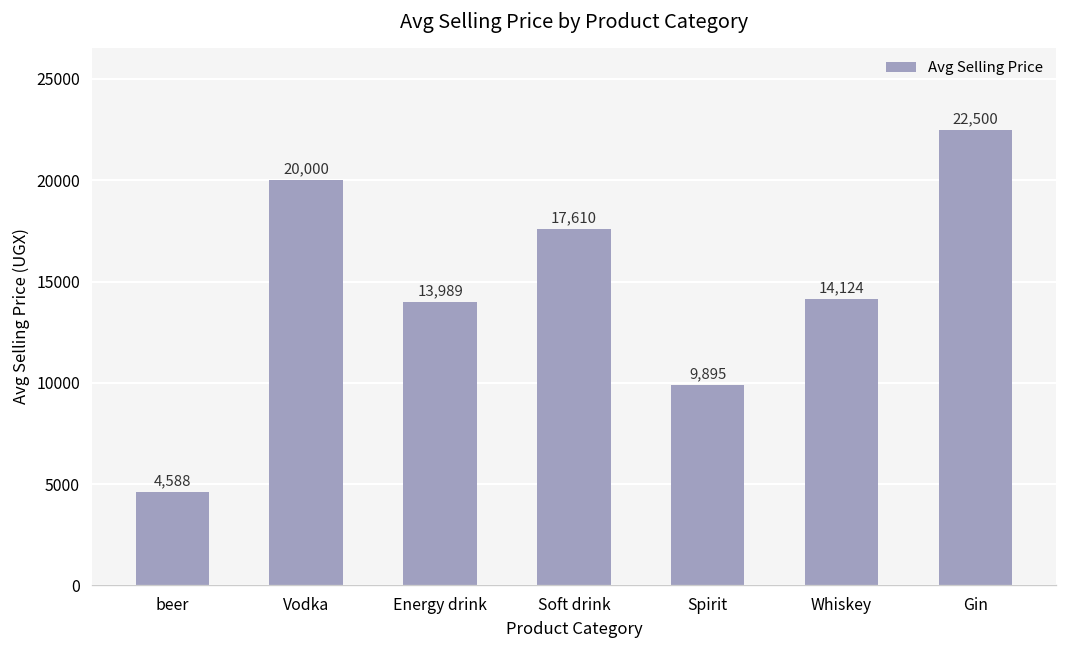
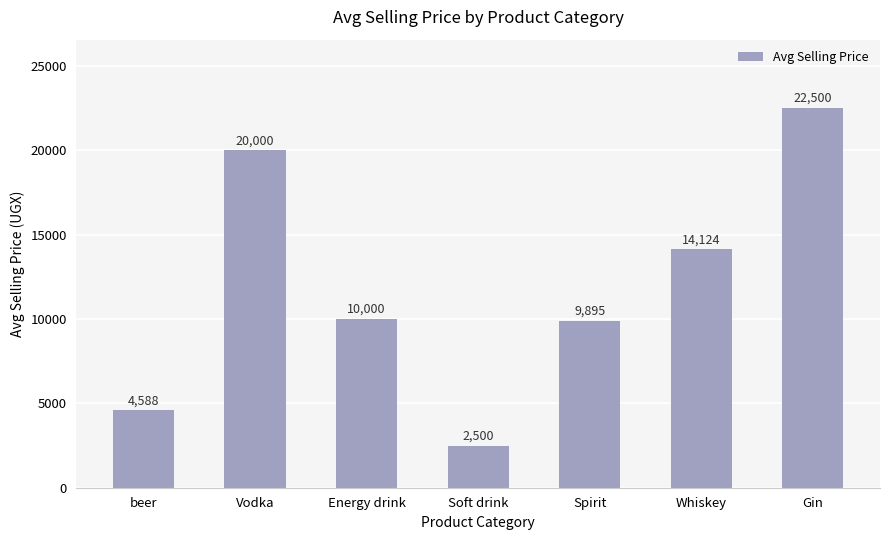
Energy drink: 13,989 -> 10,000
Soft drink: 17,610 -> 2,500
